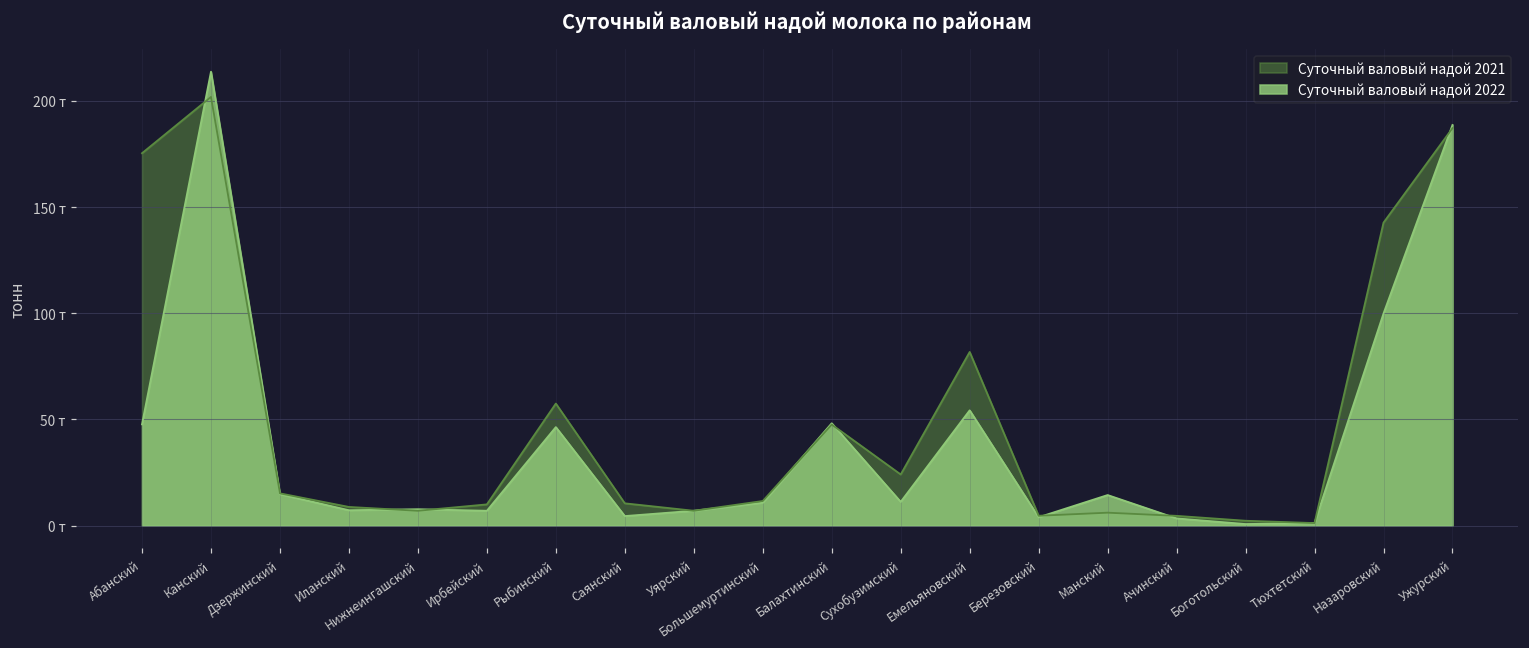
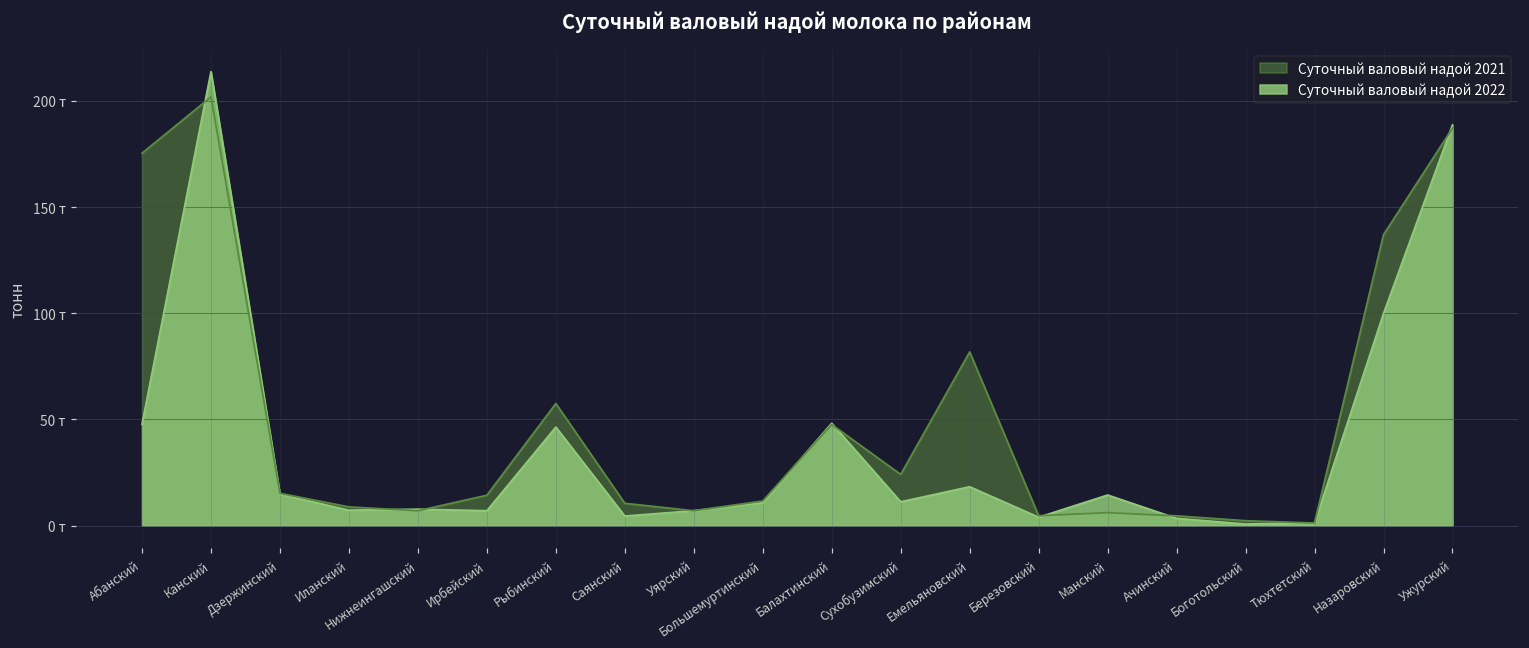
Суточный валовый надой 2021, Ирбейский: 10 т -> 14 т
Суточный валовый надой 2022, Емельяновский: 54 т -> 18 т
Суточный валовый надой 2021, Назаровский: 143 т -> 137 т
